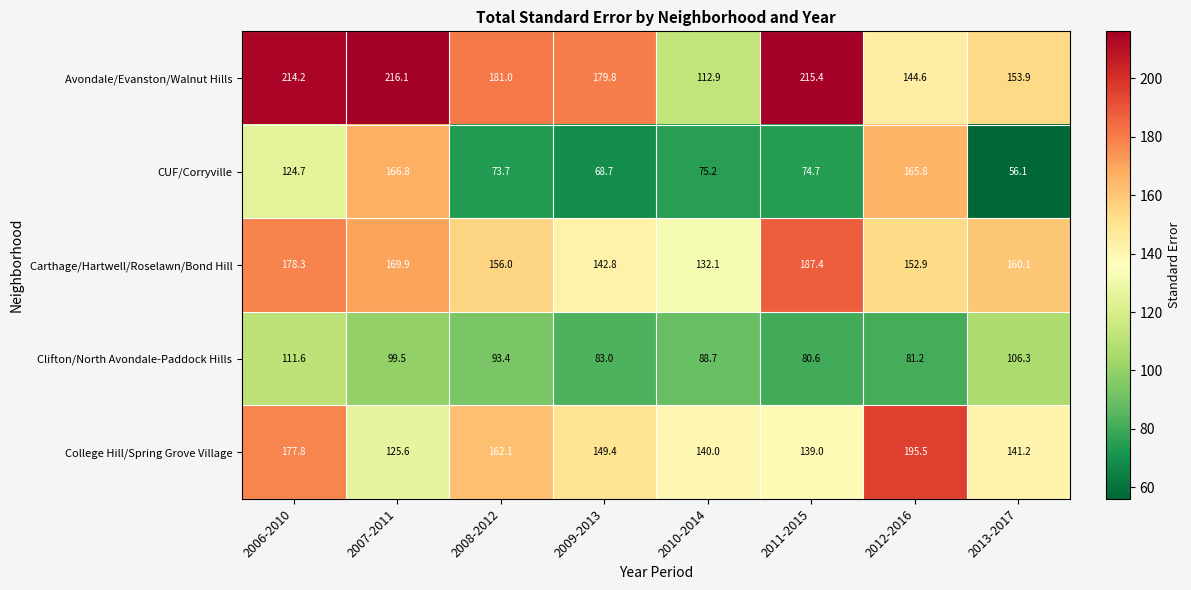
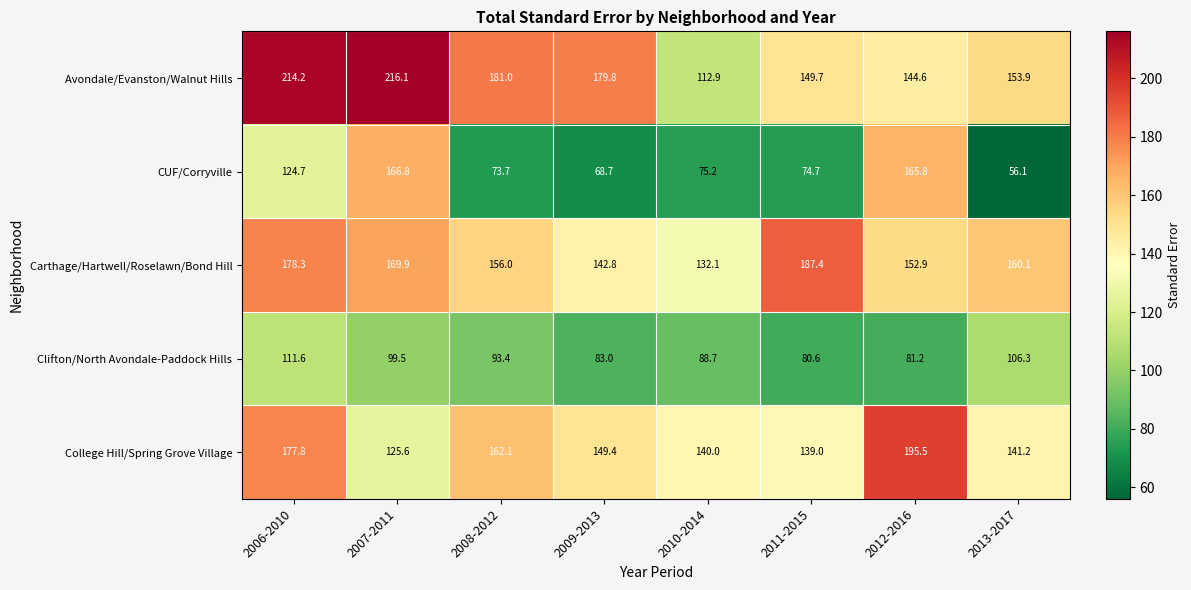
Avondale/Evanston/Walnut Hills, 2011-2015: 215.4 -> 149.7
